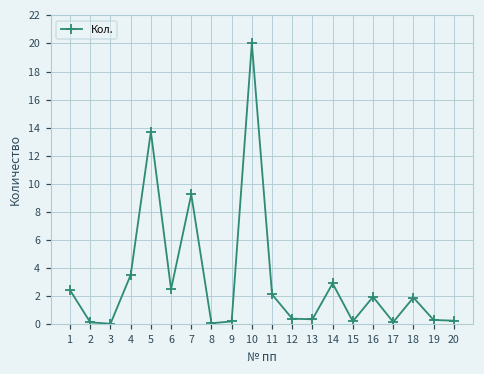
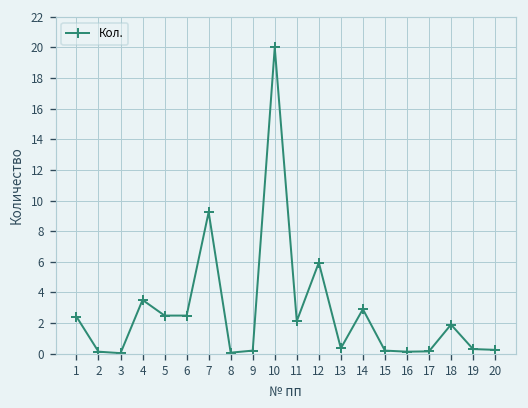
5: 13.7 -> 2.5
12: 0.4 -> 6.0
16: 2.0 -> 0.1
